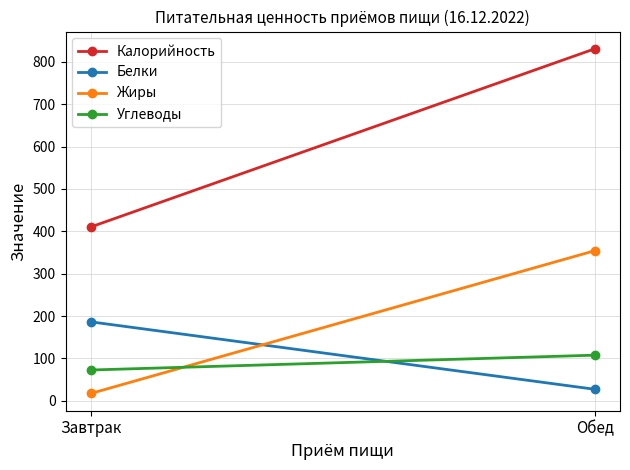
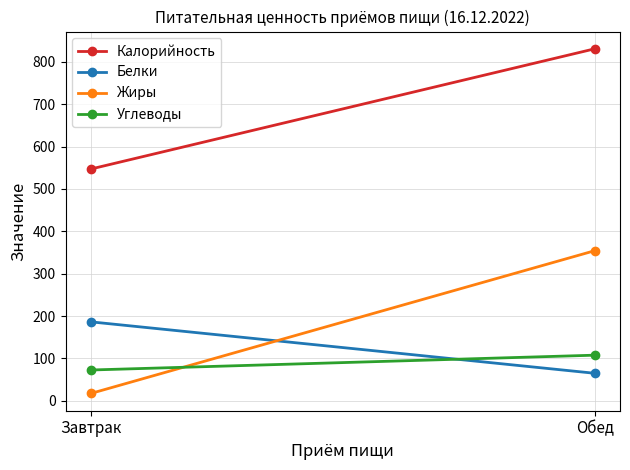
Калорийность, Завтрак: 410 -> 550
Белки, Обед: 30 -> 60
